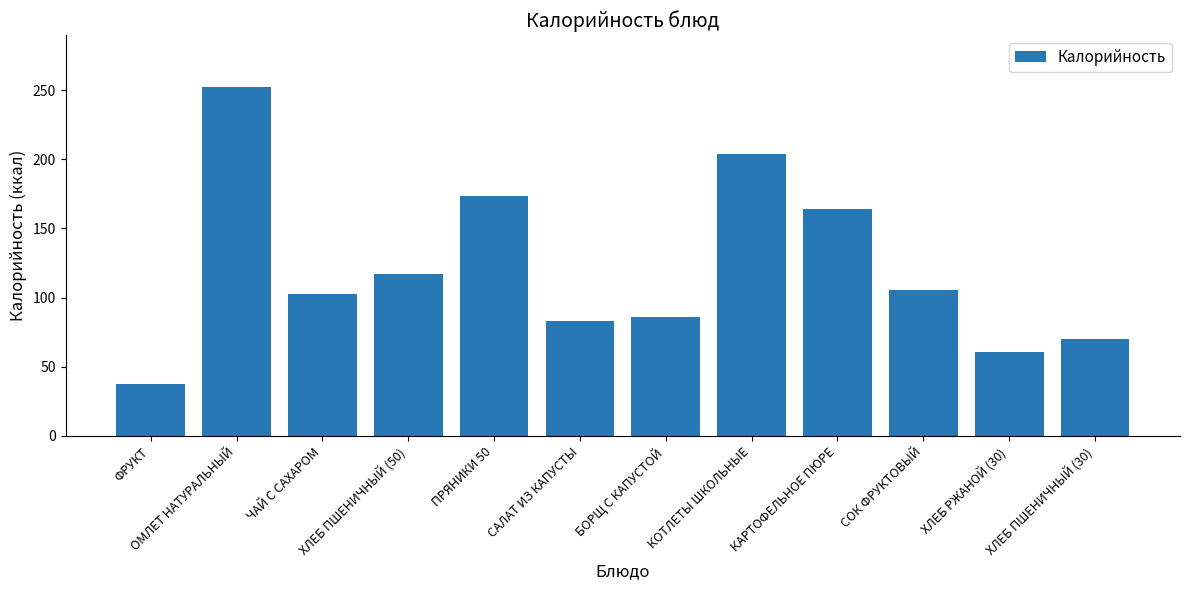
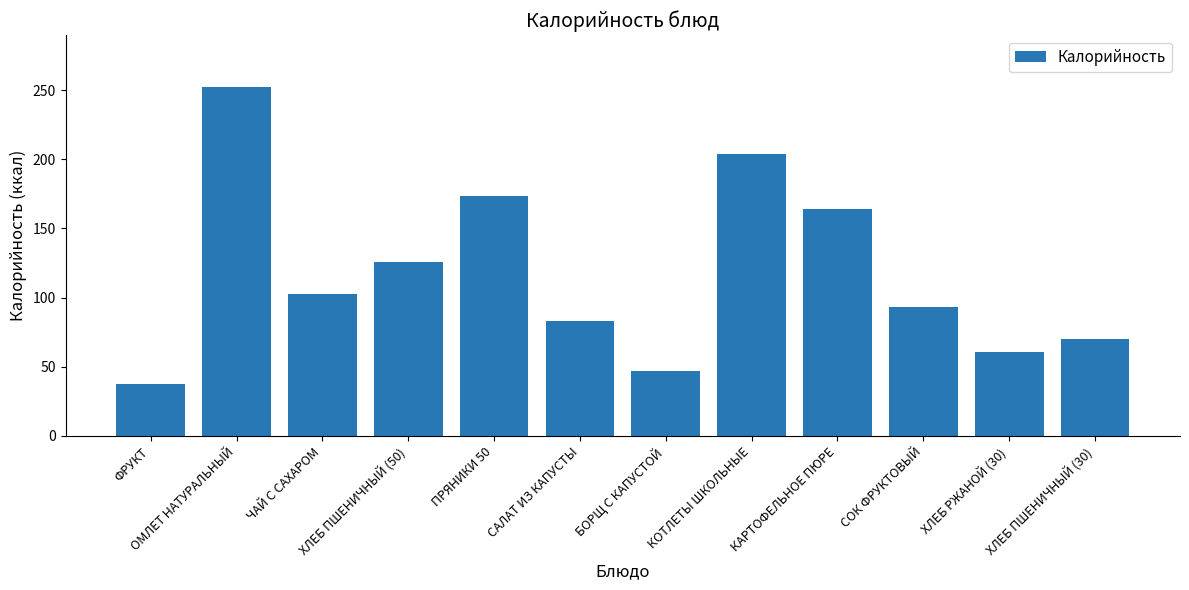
ХЛЕБ ПШЕНИЧНЫЙ (50): 117 -> 126
БОРЩ С КАПУСТОЙ: 86 -> 47
СОК ФРУКТОВЫЙ: 106 -> 93
